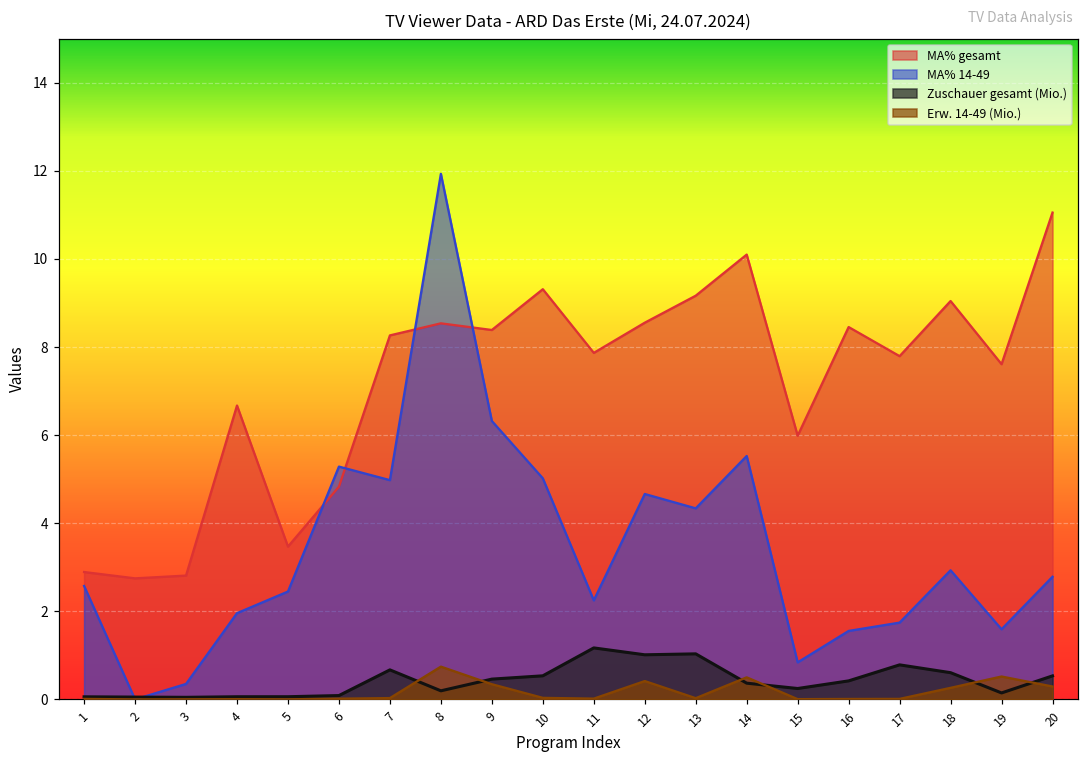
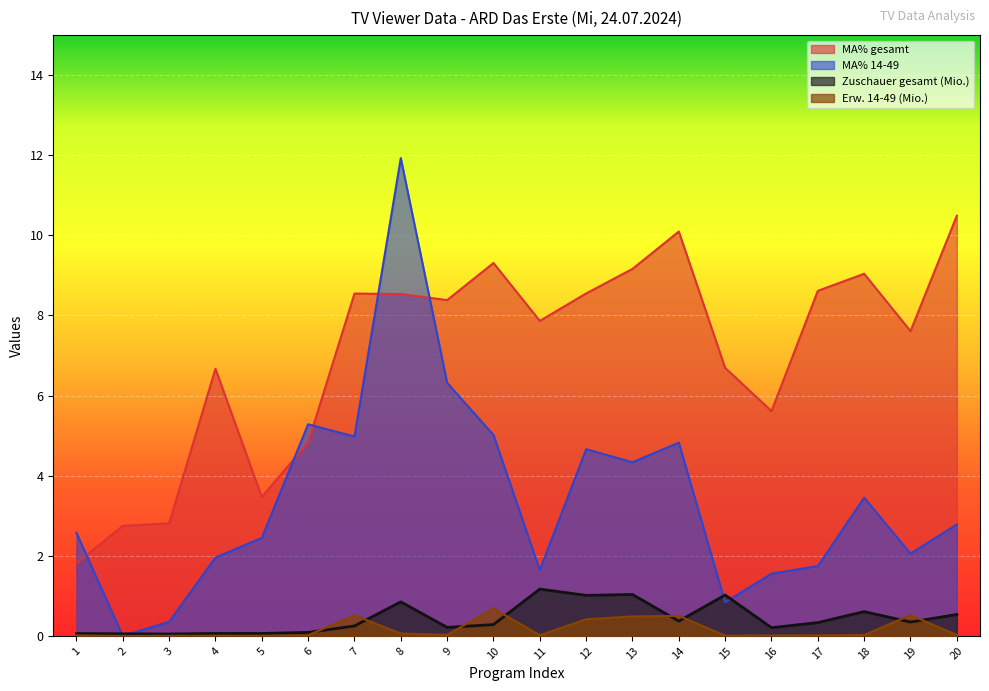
MA% gesamt, 1: 2.9 -> 1.8
MA% gesamt, 7: 8.3 -> 8.5
Zuschauer gesamt (Mio.), 7: 0.7 -> 0.2
Erw. 14-49 (Mio.), 7: 0.0 -> 0.5
Zuschauer gesamt (Mio.), 8: 0.2 -> 0.9
Erw. 14-49 (Mio.), 8: 0.7 -> 0.1
Zuschauer gesamt (Mio.), 9: 0.5 -> 0.2
Erw. 14-49 (Mio.), 9: 0.3 -> 0.0
Zuschauer gesamt (Mio.), 10: 0.5 -> 0.3
Erw. 14-49 (Mio.), 10: 0.0 -> 0.7
MA% 14-49, 11: 2.2 -> 1.6
Erw. 14-49 (Mio.), 13: 0.0 -> 0.5
MA% 14-49, 14: 5.5 -> 4.8
MA% gesamt, 15: 6.0 -> 6.7
Zuschauer gesamt (Mio.), 15: 0.2 -> 1.0
MA% gesamt, 16: 8.5 -> 5.6
Zuschauer gesamt (Mio.), 16: 0.4 -> 0.2
MA% gesamt, 17: 7.8 -> 8.6
Zuschauer gesamt (Mio.), 17: 0.8 -> 0.3
MA% 14-49, 18: 2.9 -> 3.5
Erw. 14-49 (Mio.), 18: 0.3 -> 0.0
MA% 14-49, 19: 1.6 -> 2.1
Zuschauer gesamt (Mio.), 19: 0.1 -> 0.3
MA% gesamt, 20: 11.0 -> 10.5
Erw. 14-49 (Mio.), 20: 0.3 -> 0.0
